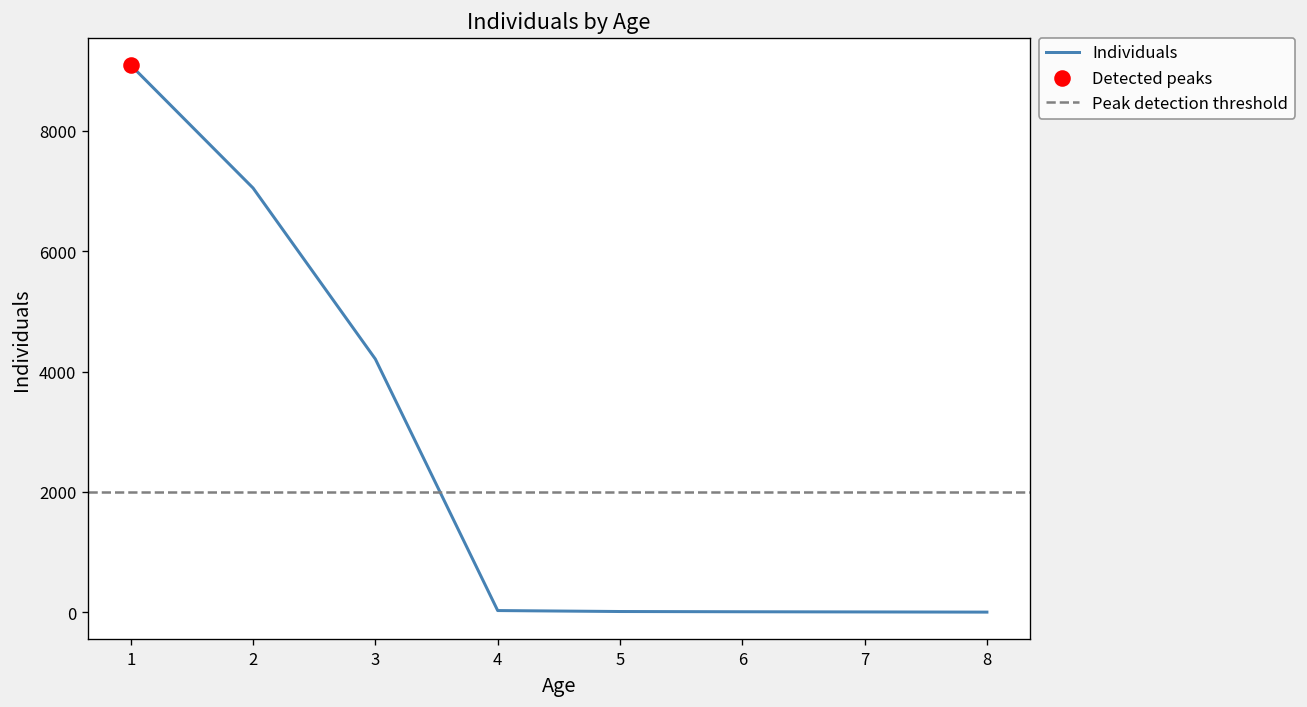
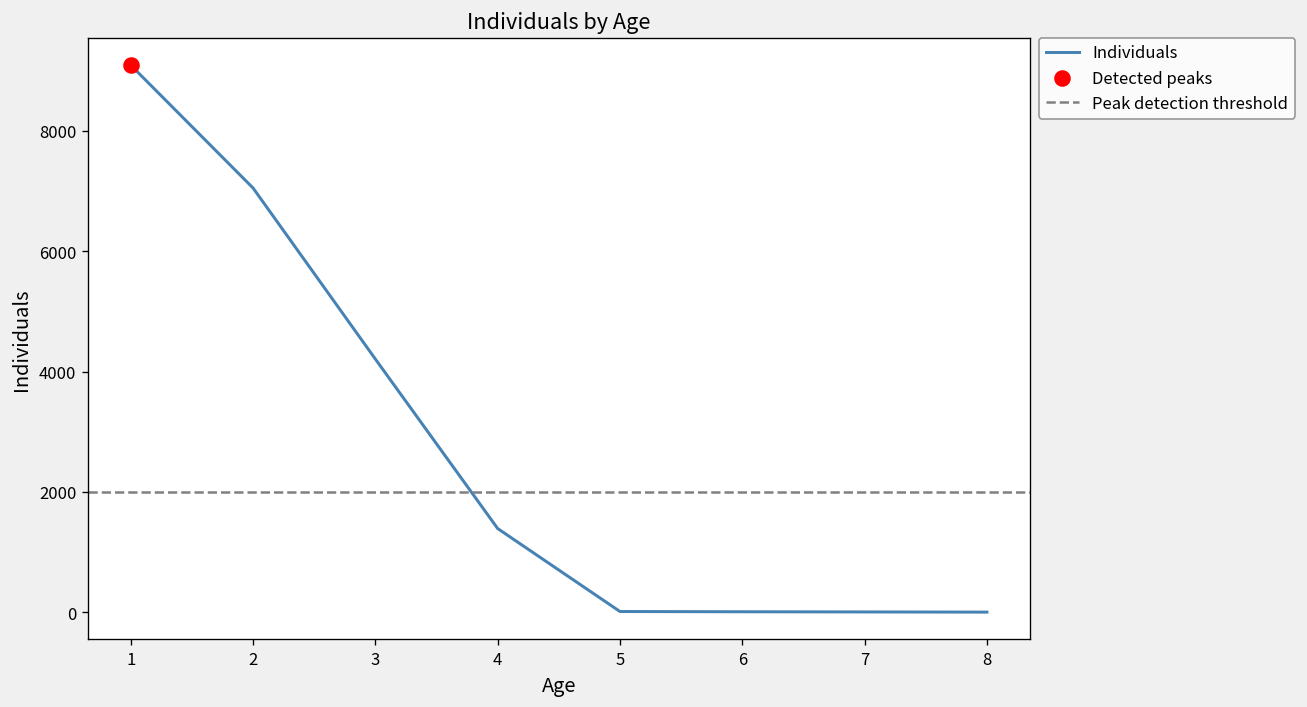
Individuals, 4: 0 -> 1400
